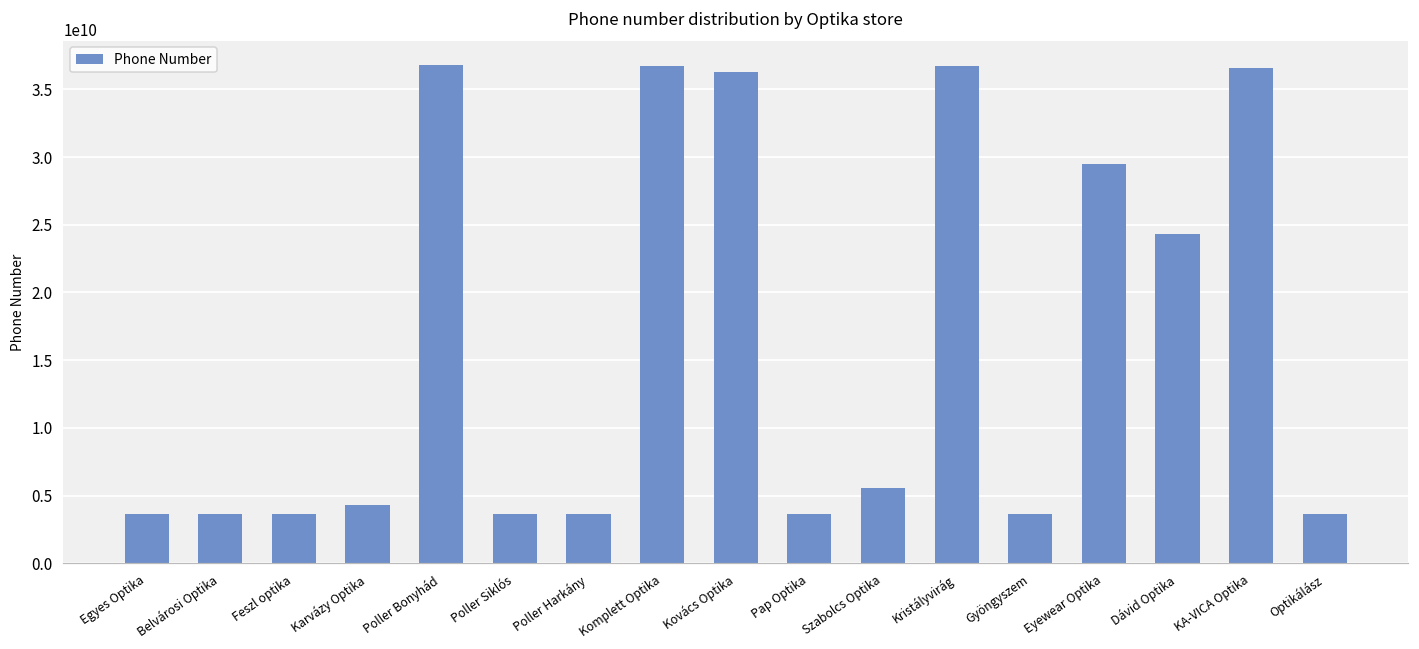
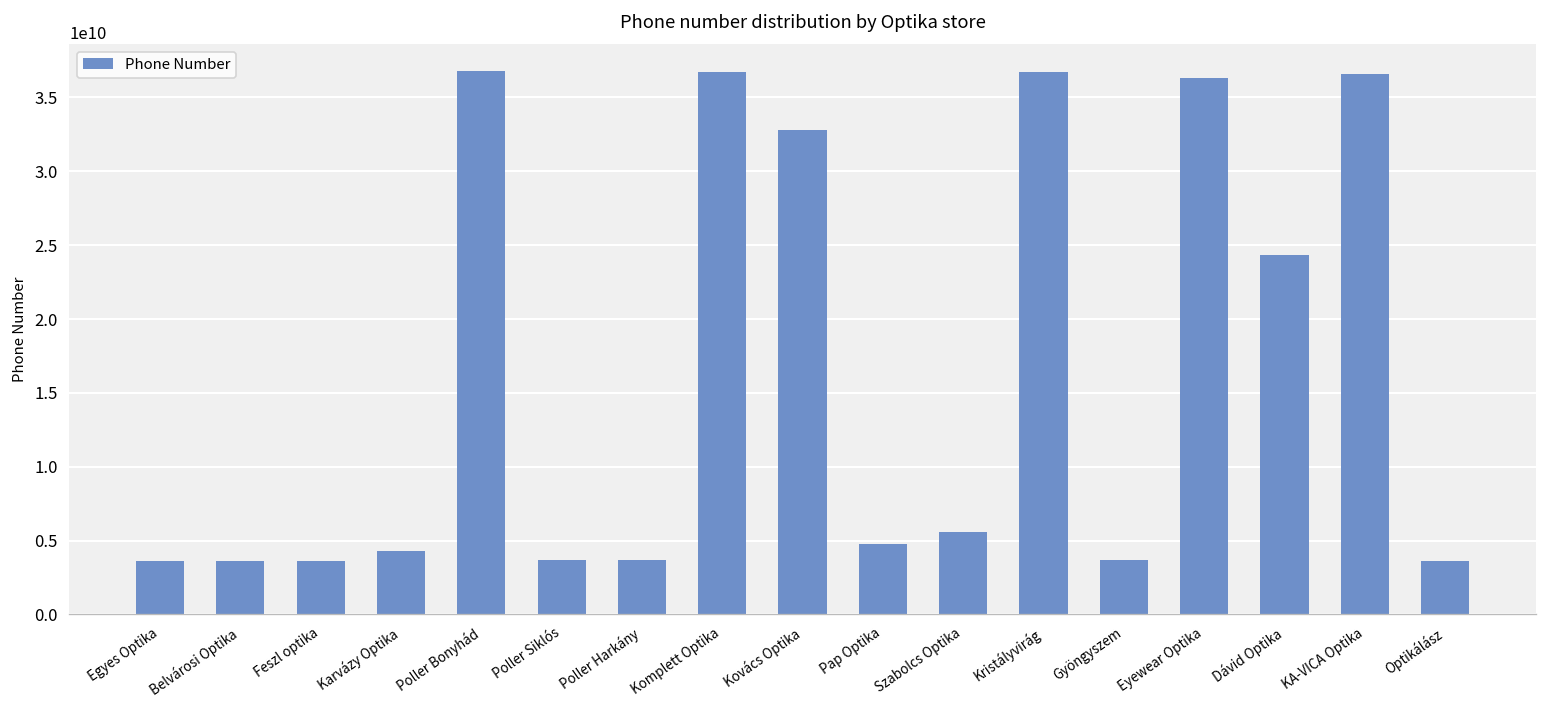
Kovács Optika: 36300000000 -> 32800000000
Pap Optika: 3700000000 -> 4700000000
Eyewear Optika: 29500000000 -> 36300000000
